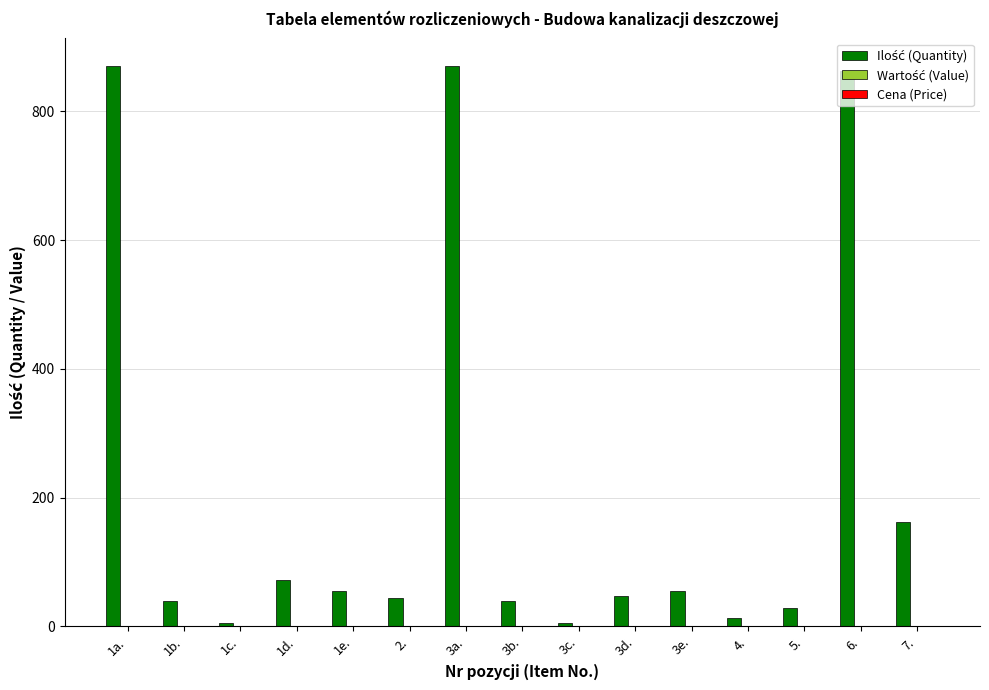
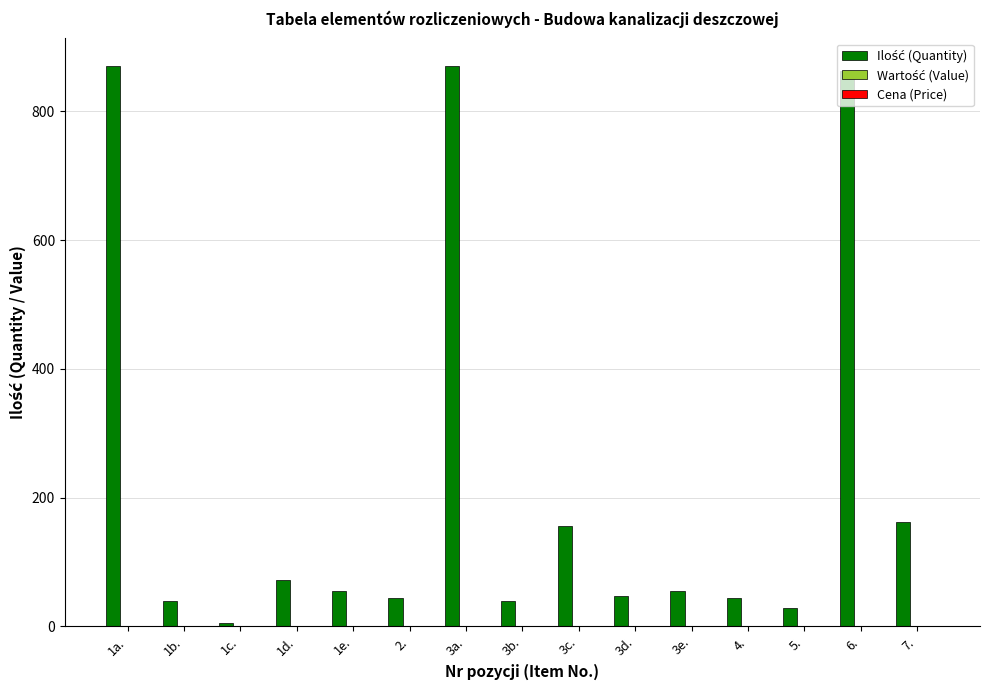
Ilość (Quantity), 3c.: 10 -> 160
Ilość (Quantity), 4.: 10 -> 40
